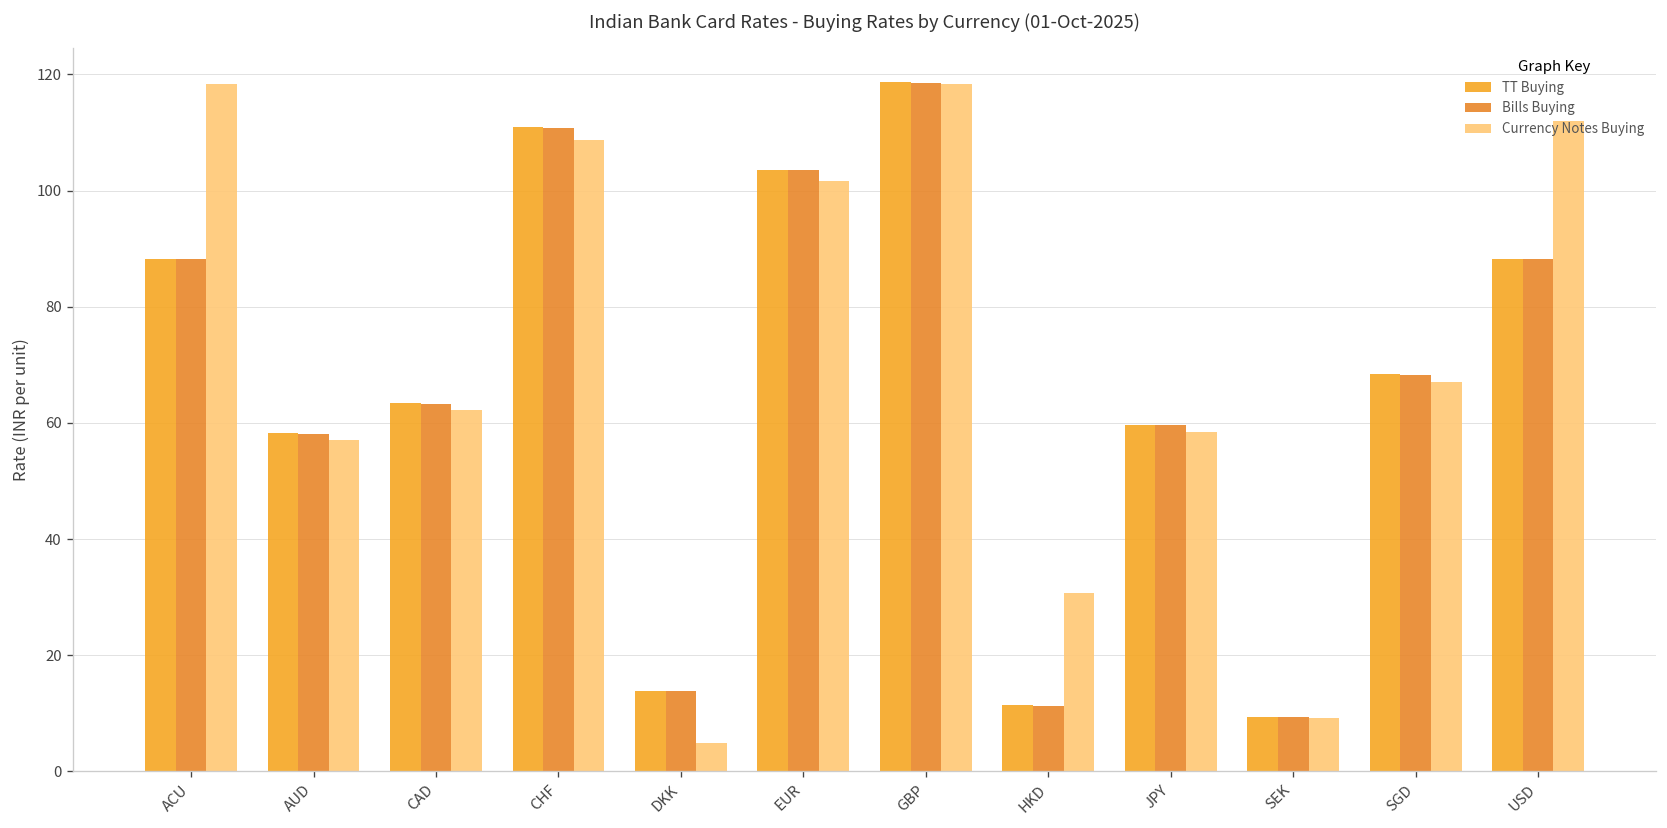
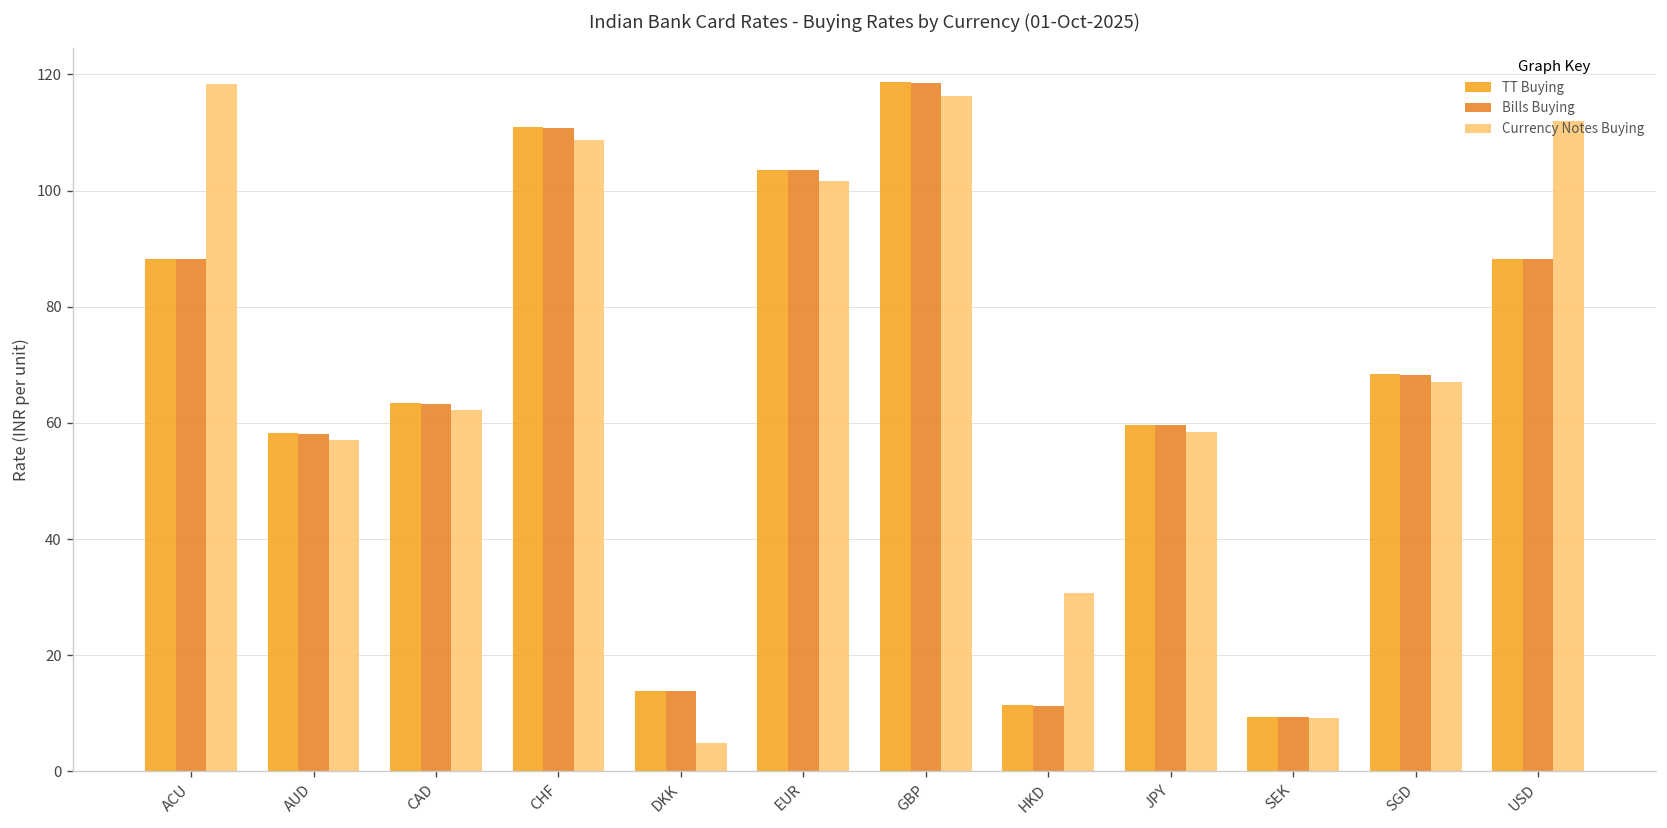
Currency Notes Buying, GBP: 118 -> 116
